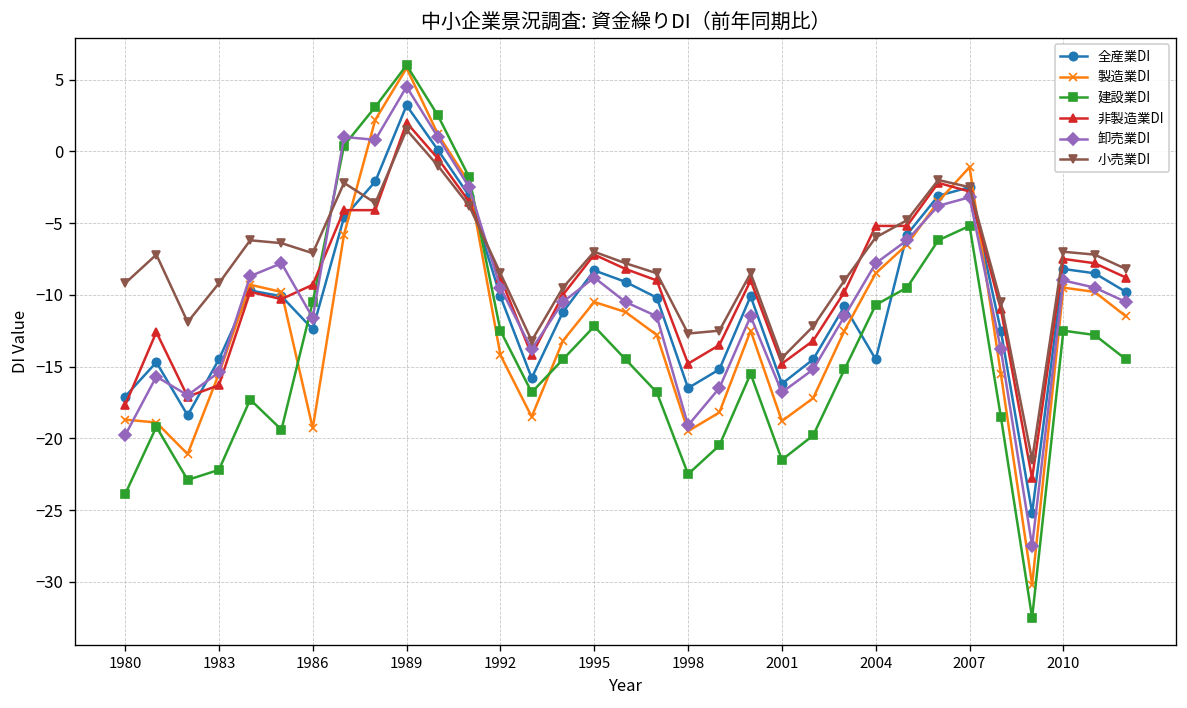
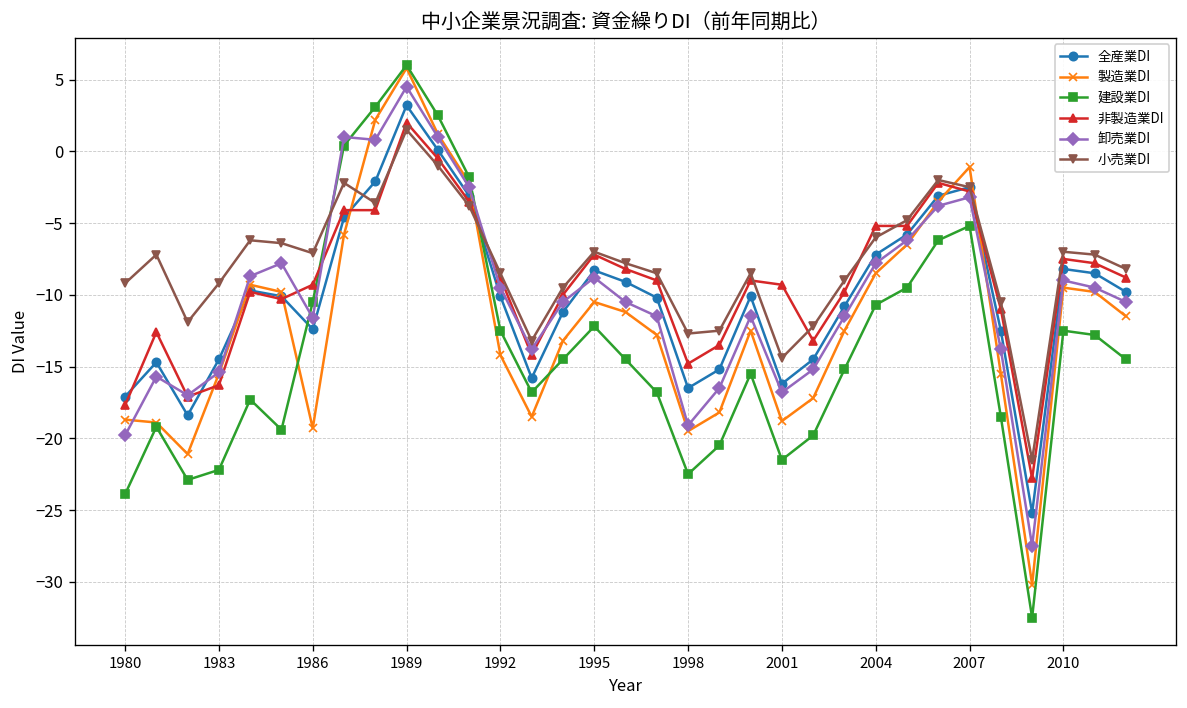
非製造業DI, 2001: -14.8 -> -9.3
全産業DI, 2004: -14.5 -> -7.2
